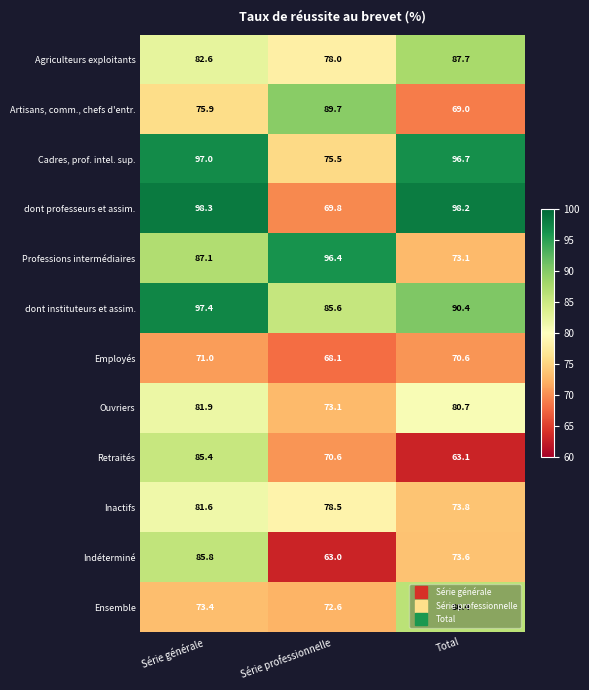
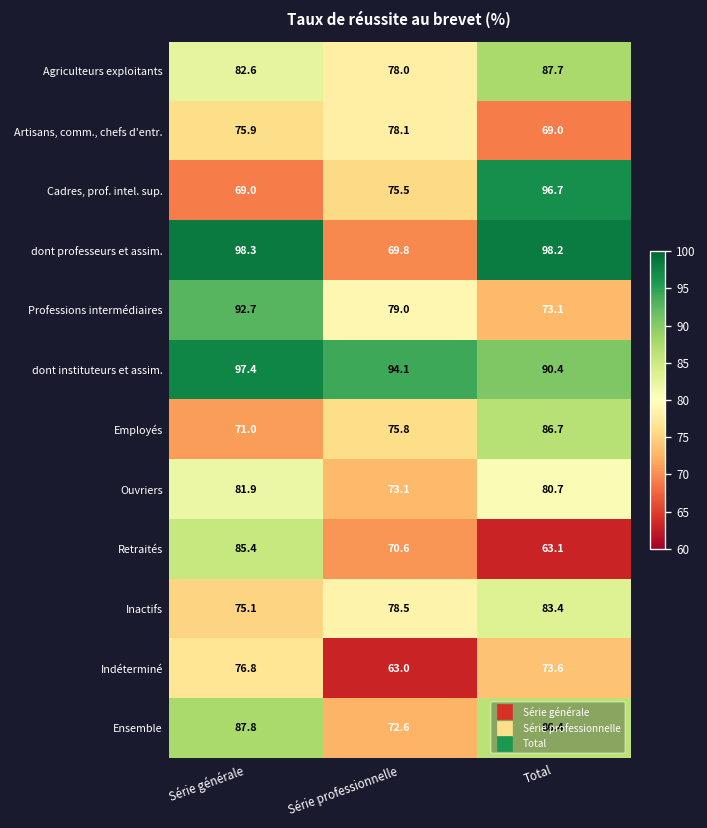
Artisans, comm., chefs d'entr., Série professionnelle: 89.7 -> 78.1
Cadres, prof. intel. sup., Série générale: 97.0 -> 69.0
Professions intermédiaires, Série générale: 87.1 -> 92.7
Professions intermédiaires, Série professionnelle: 96.4 -> 79.0
dont instituteurs et assim., Série professionnelle: 85.6 -> 94.1
Employés, Série professionnelle: 68.1 -> 75.8
Employés, Total: 70.6 -> 86.7
Inactifs, Série générale: 81.6 -> 75.1
Inactifs, Total: 73.8 -> 83.4
Indéterminé, Série générale: 85.8 -> 76.8
Ensemble, Série générale: 73.4 -> 87.8
